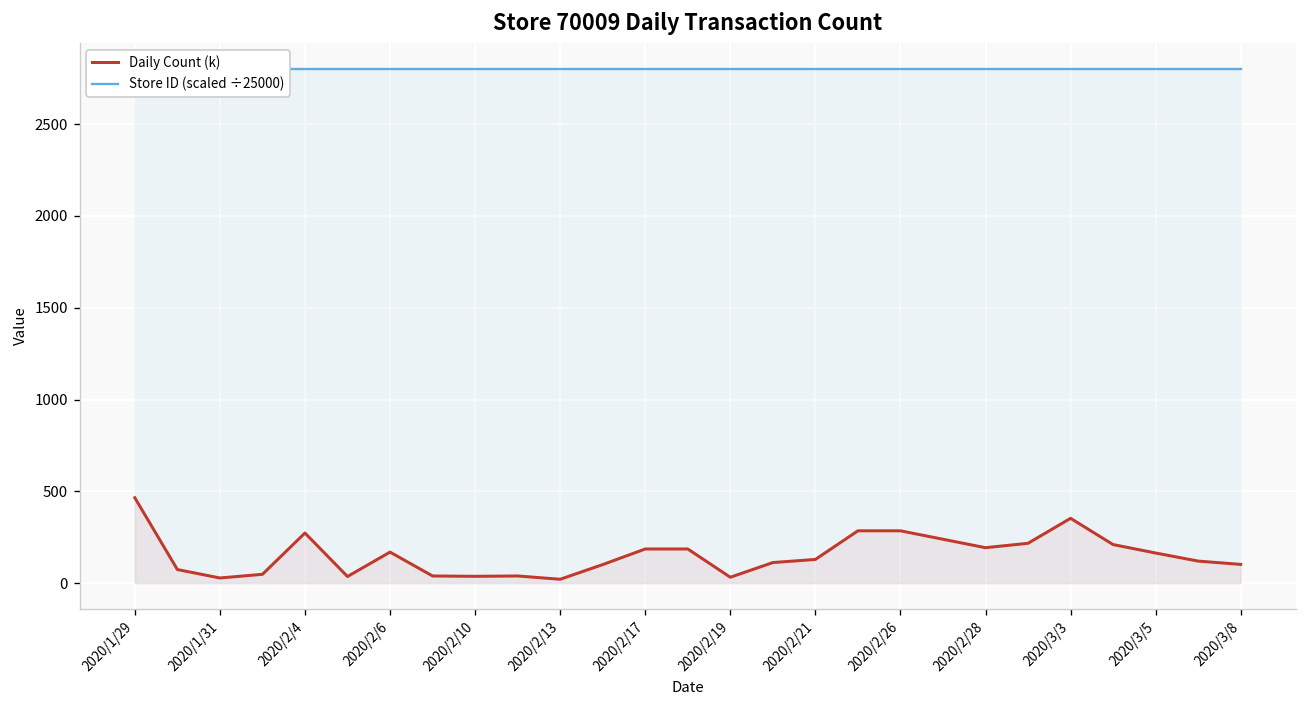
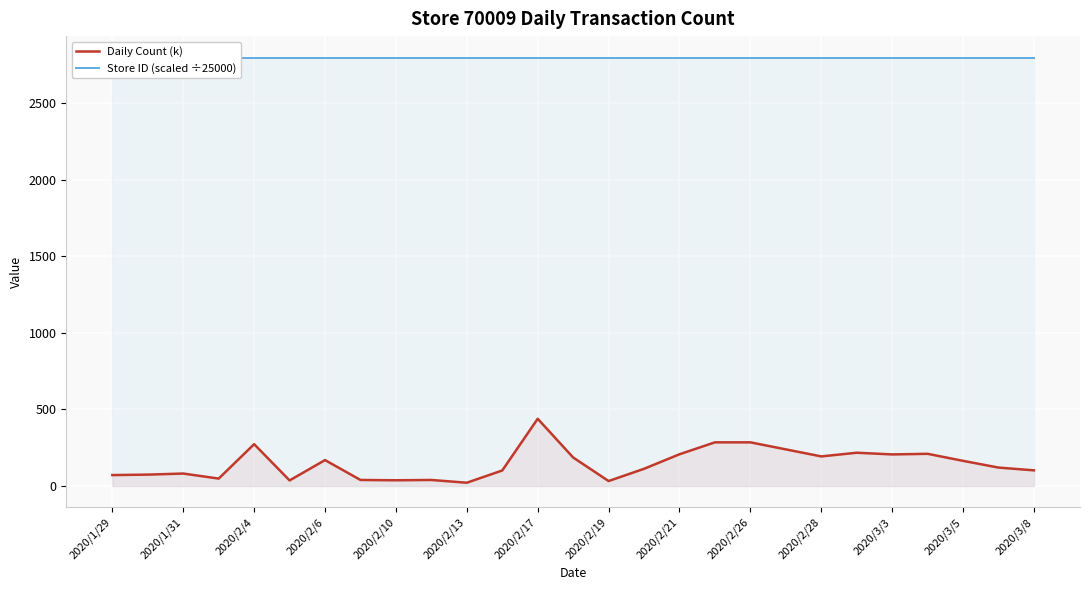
Daily Count (k), 2020/1/29: 470 -> 70
Daily Count (k), 2020/1/31: 30 -> 80
Daily Count (k), 2020/2/17: 190 -> 440
Daily Count (k), 2020/2/21: 130 -> 210
Daily Count (k), 2020/3/3: 350 -> 210
